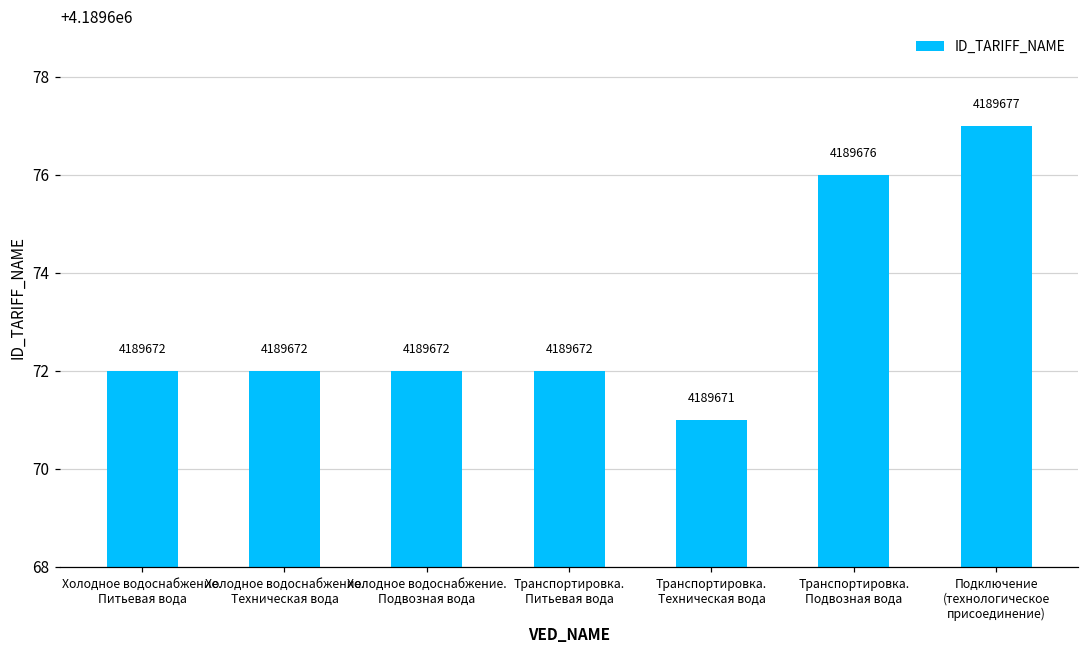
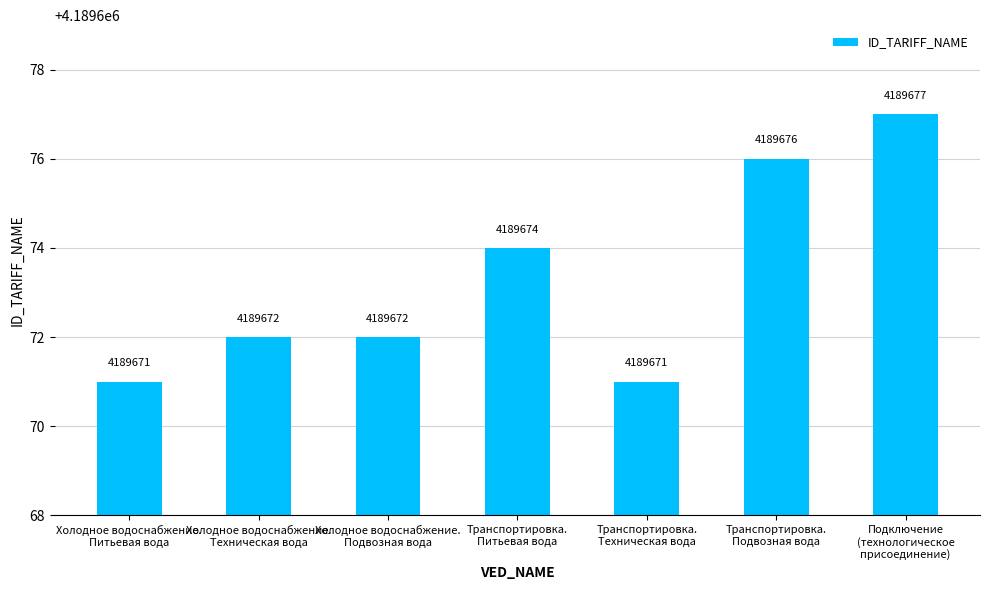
Холодное водоснабжение. Питьевая вода: 4189672 -> 4189671
Транспортировка. Питьевая вода: 4189672 -> 4189674
